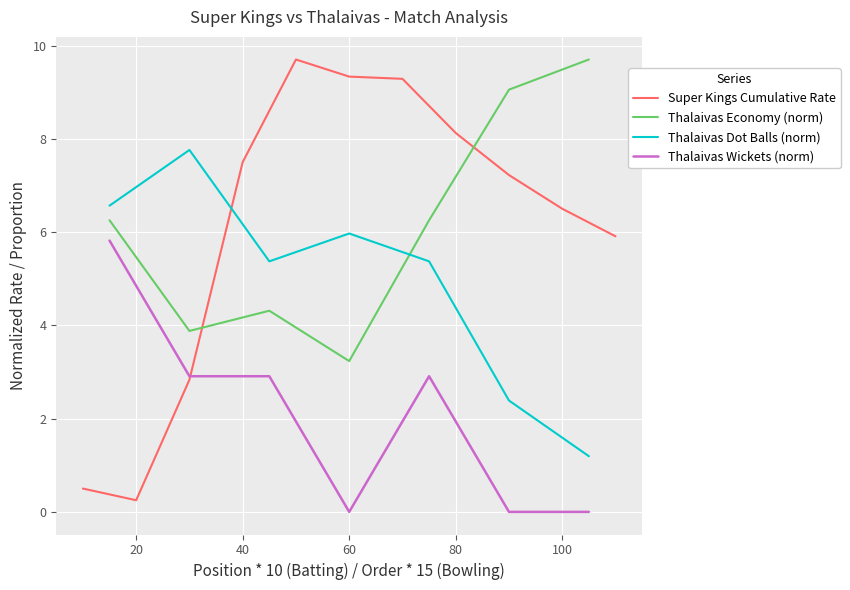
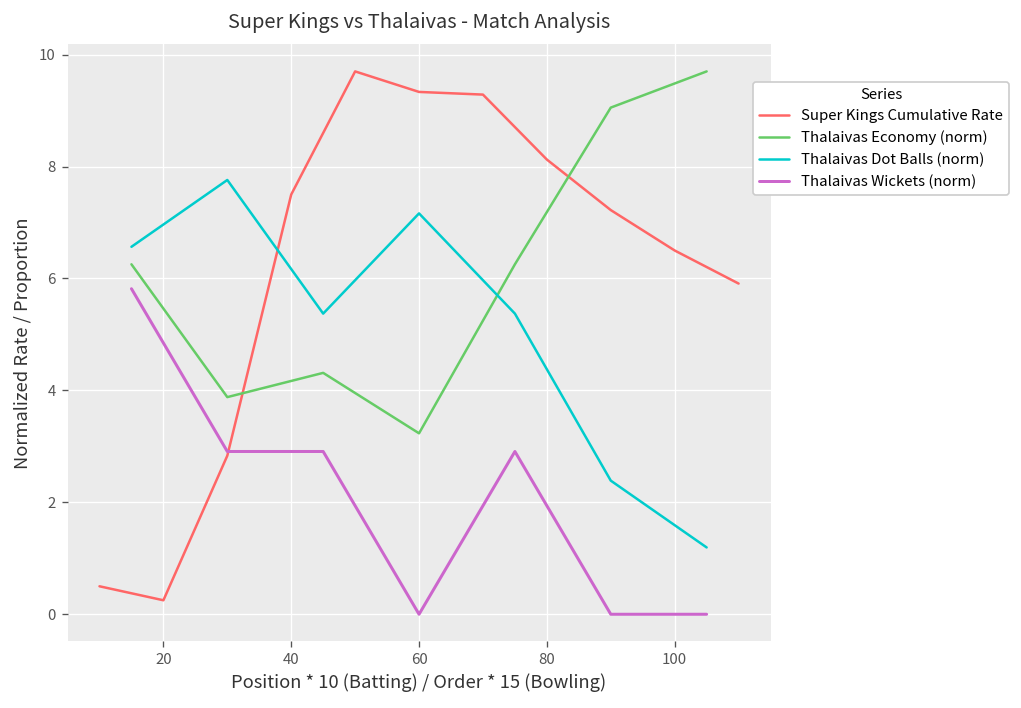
Thalaivas Dot Balls (norm), 60: 6.0 -> 7.2
